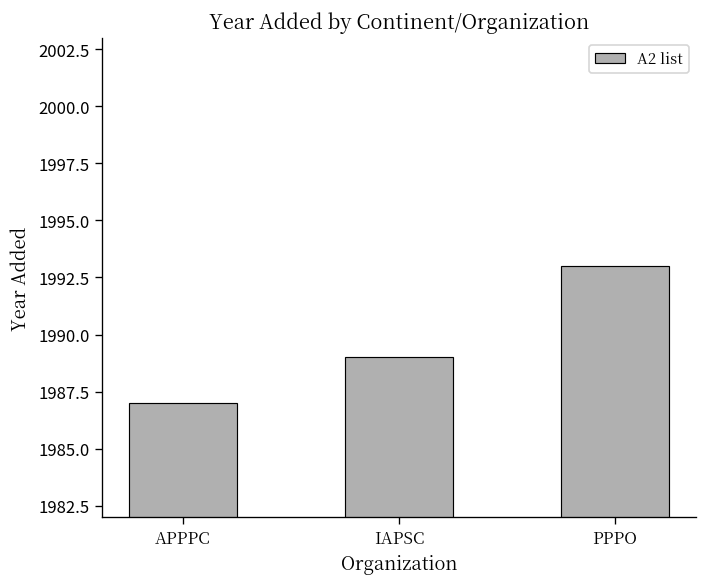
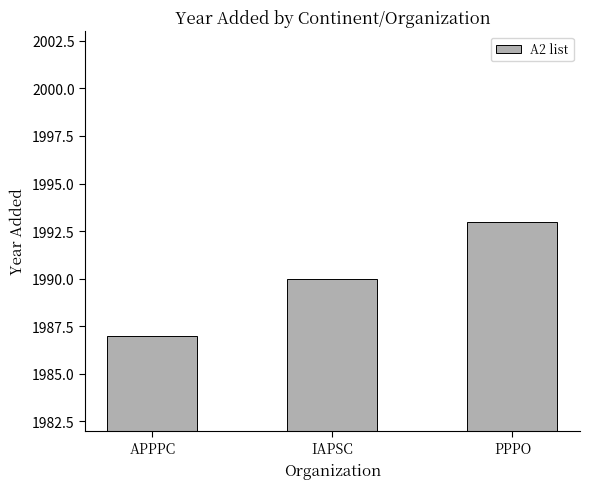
IAPSC: 1989 -> 1990
